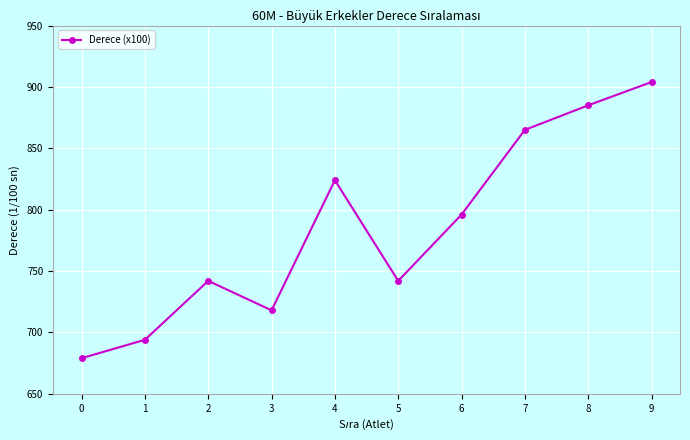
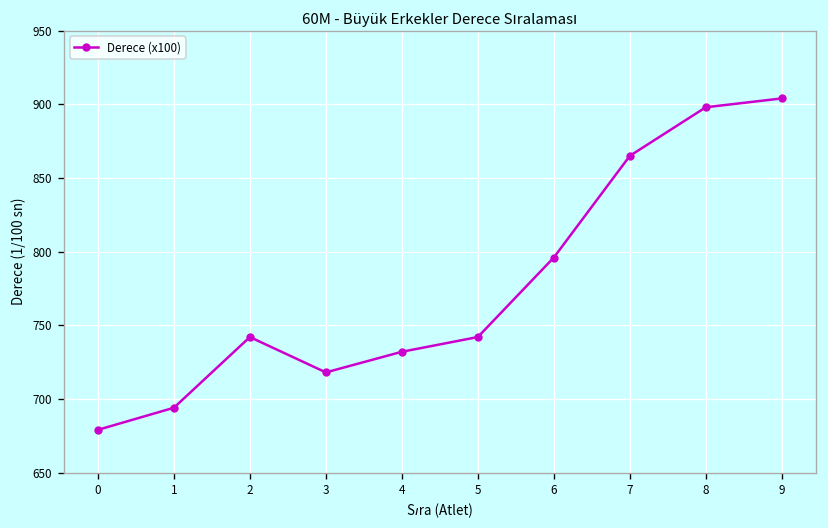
4: 824 -> 732
8: 885 -> 898
